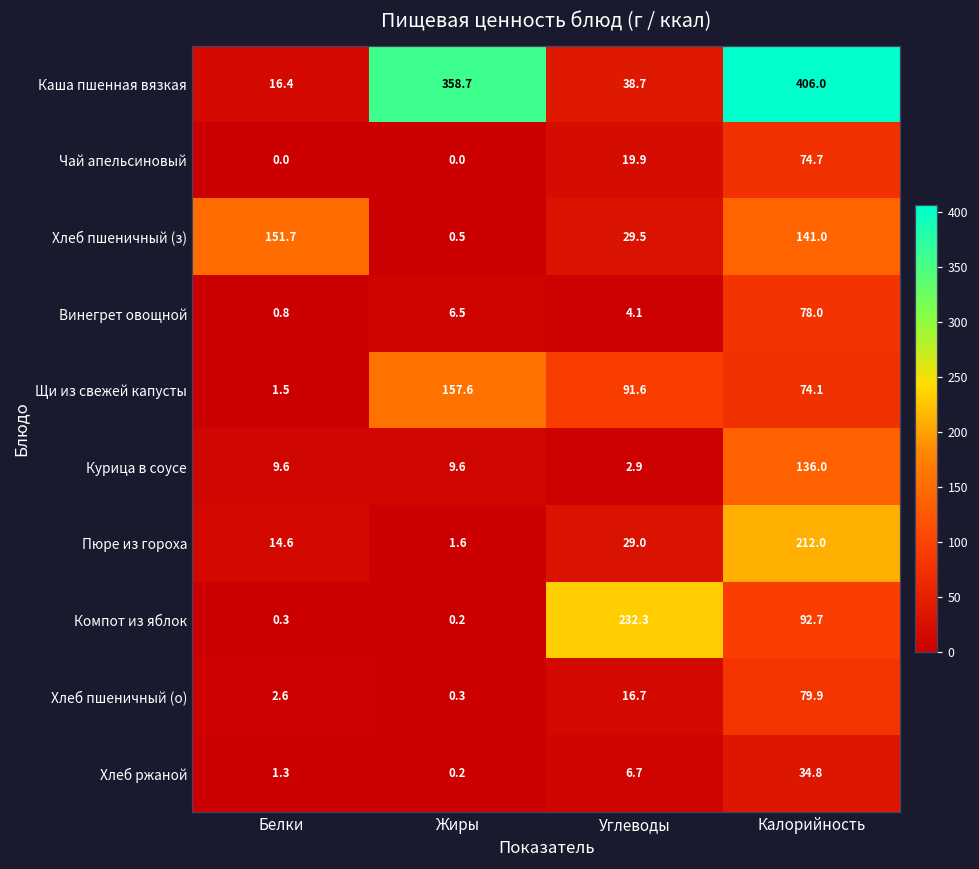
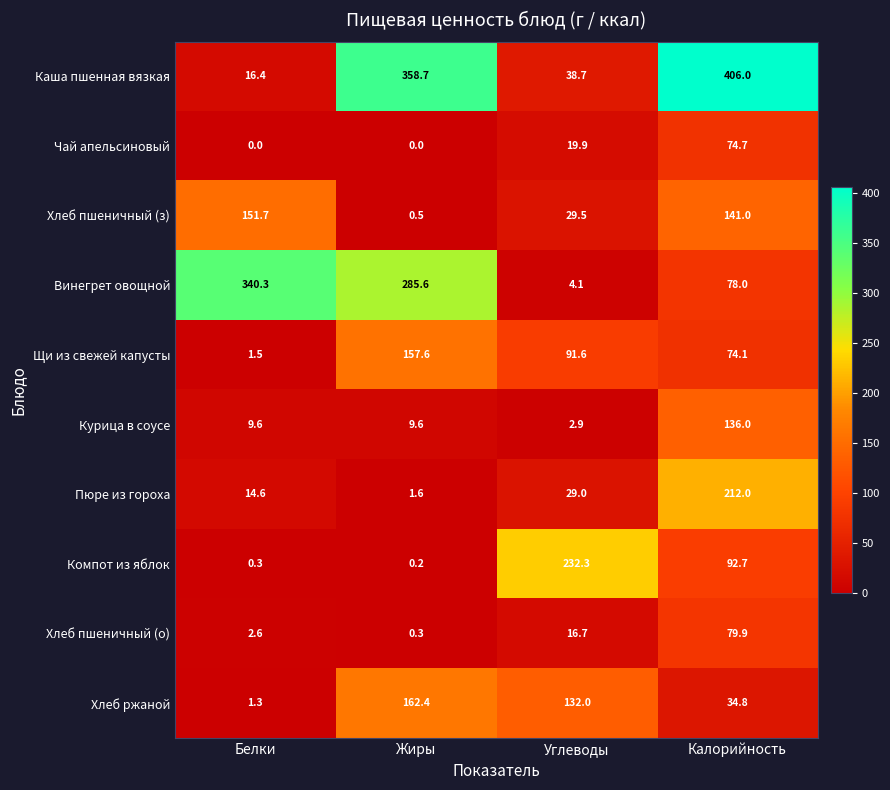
Винегрет овощной, Белки: 0.8 -> 340.3
Винегрет овощной, Жиры: 6.5 -> 285.6
Хлеб ржаной, Жиры: 0.2 -> 162.4
Хлеб ржаной, Углеводы: 6.7 -> 132.0
